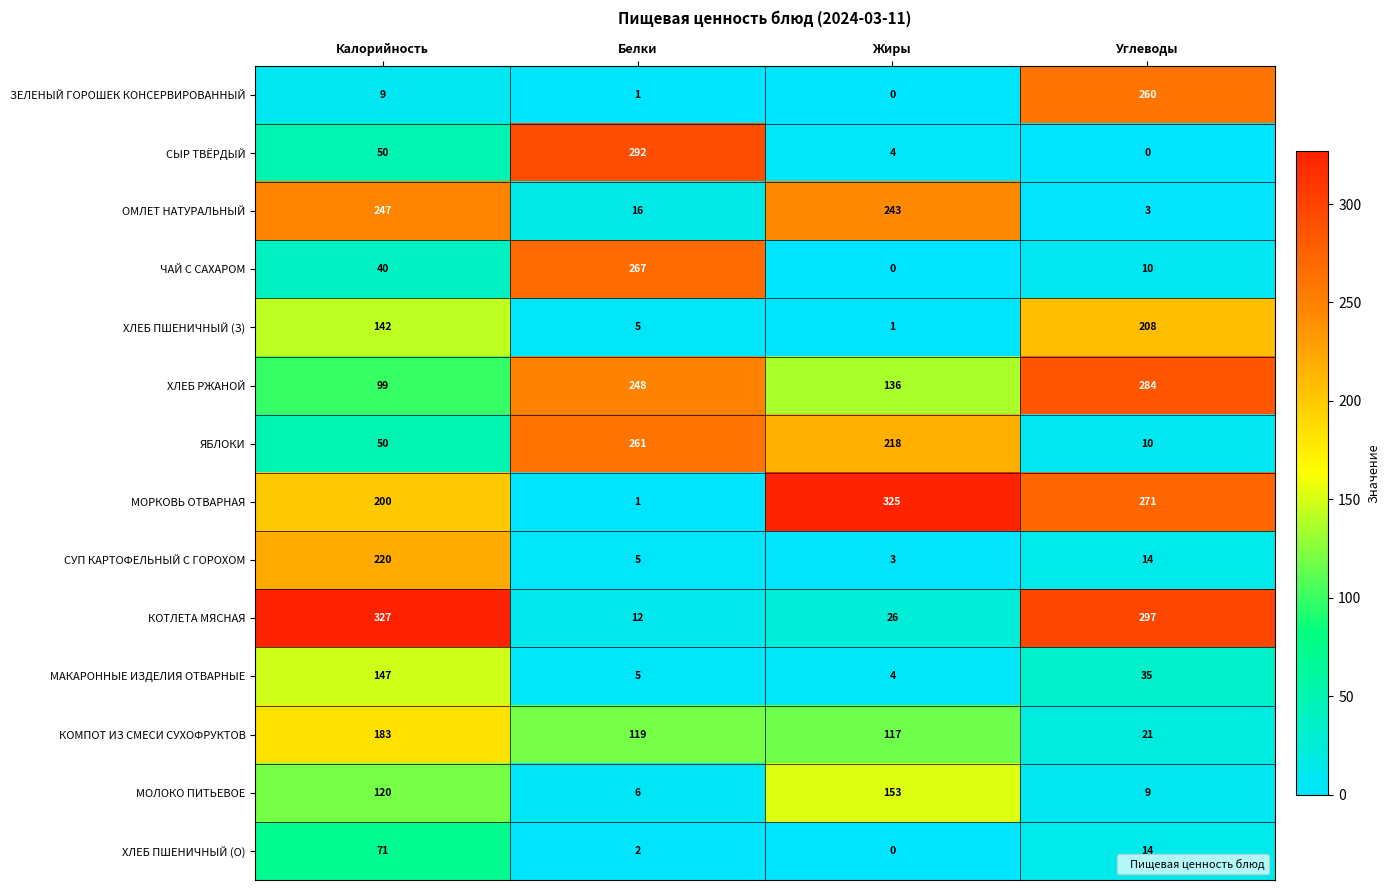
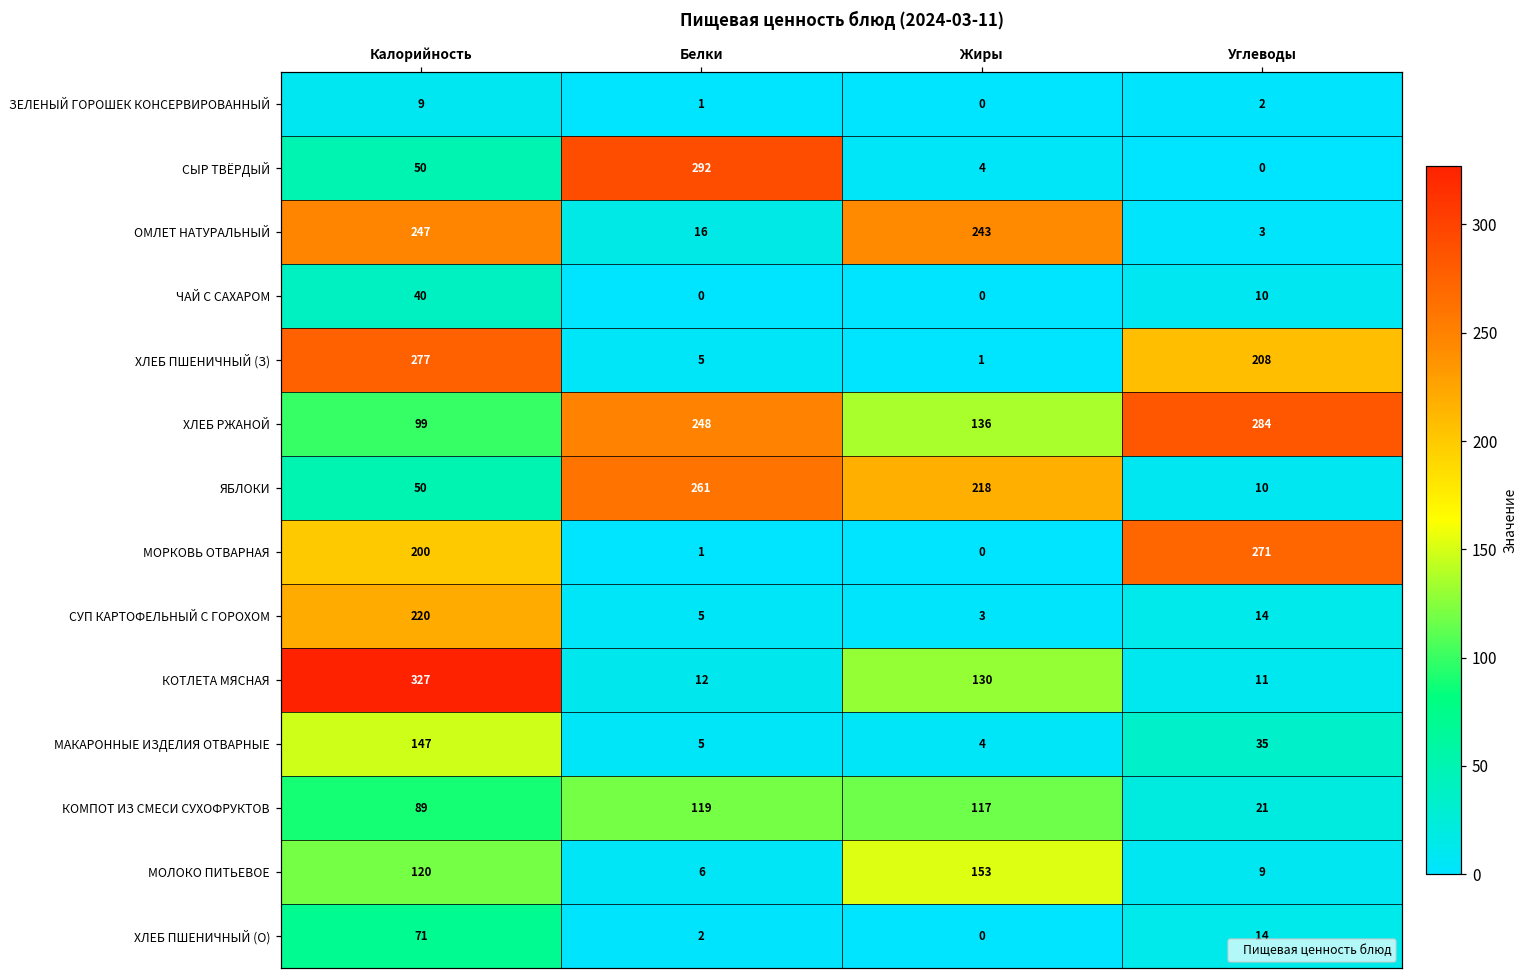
ЗЕЛЕНЫЙ ГОРОШЕК КОНСЕРВИРОВАННЫЙ, Углеводы: 260 -> 2
ЧАЙ С САХАРОМ, Белки: 267 -> 0
ХЛЕБ ПШЕНИЧНЫЙ (З), Калорийность: 142 -> 277
МОРКОВЬ ОТВАРНАЯ, Жиры: 325 -> 0
КОТЛЕТА МЯСНАЯ, Жиры: 26 -> 130
КОТЛЕТА МЯСНАЯ, Углеводы: 297 -> 11
КОМПОТ ИЗ СМЕСИ СУХОФРУКТОВ, Калорийность: 183 -> 89
